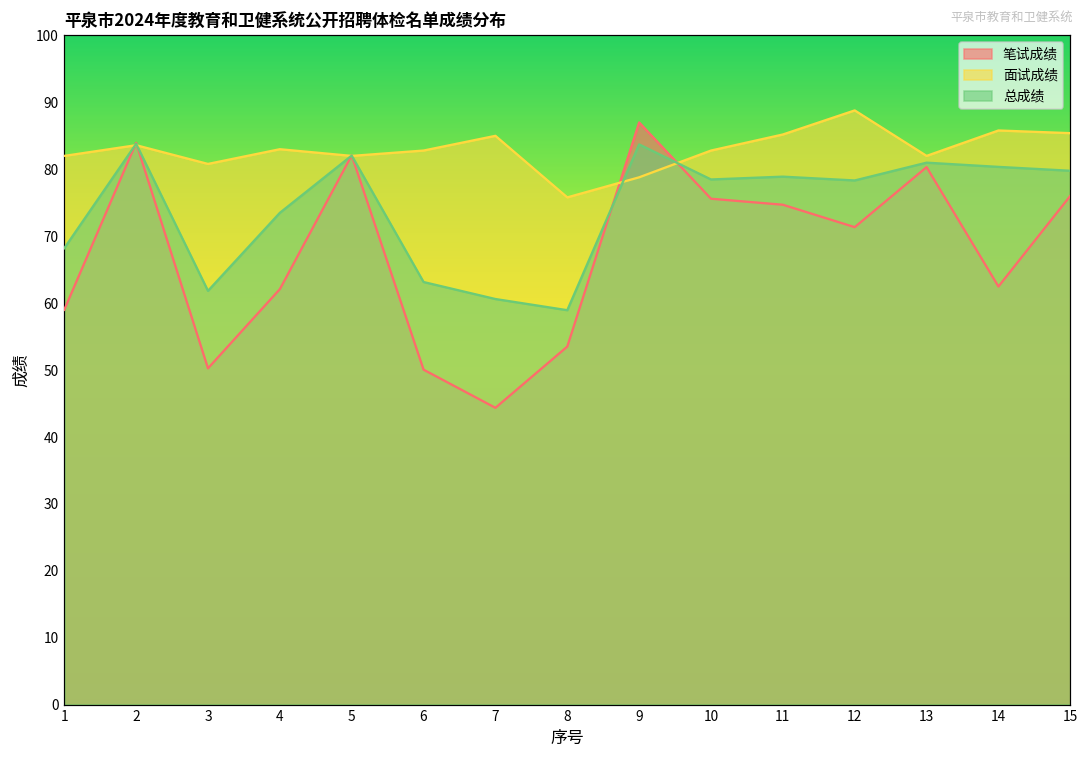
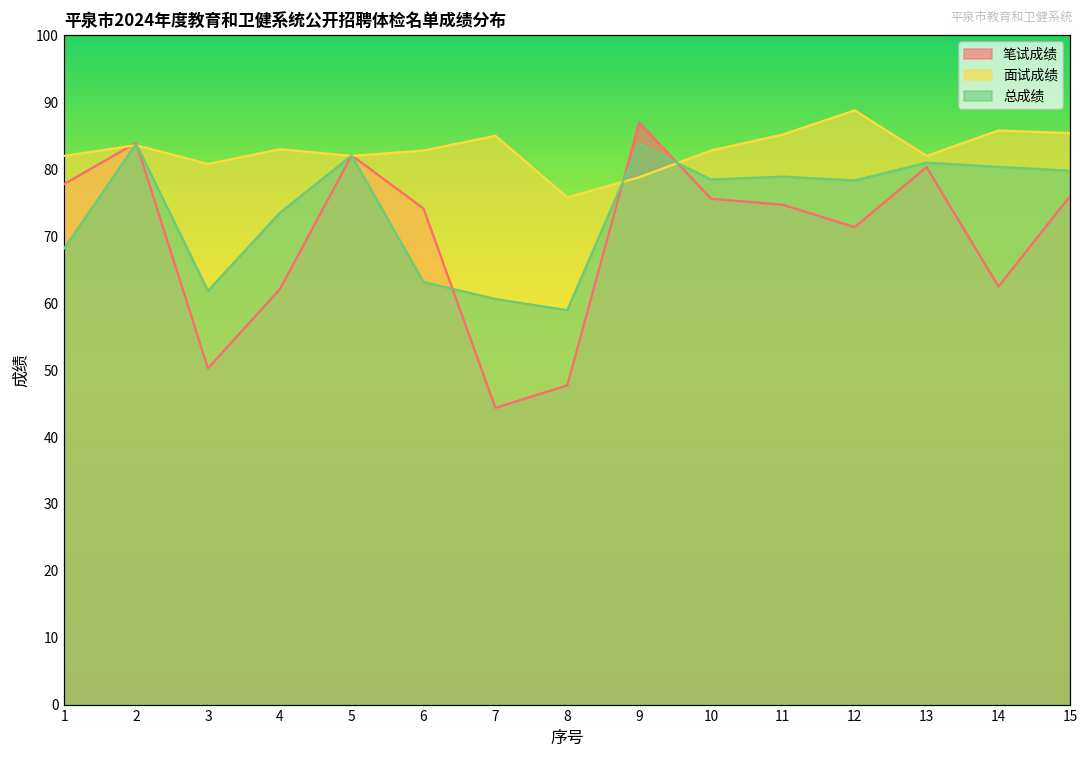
笔试成绩, 1: 59 -> 78
笔试成绩, 6: 50 -> 74
笔试成绩, 8: 54 -> 48
